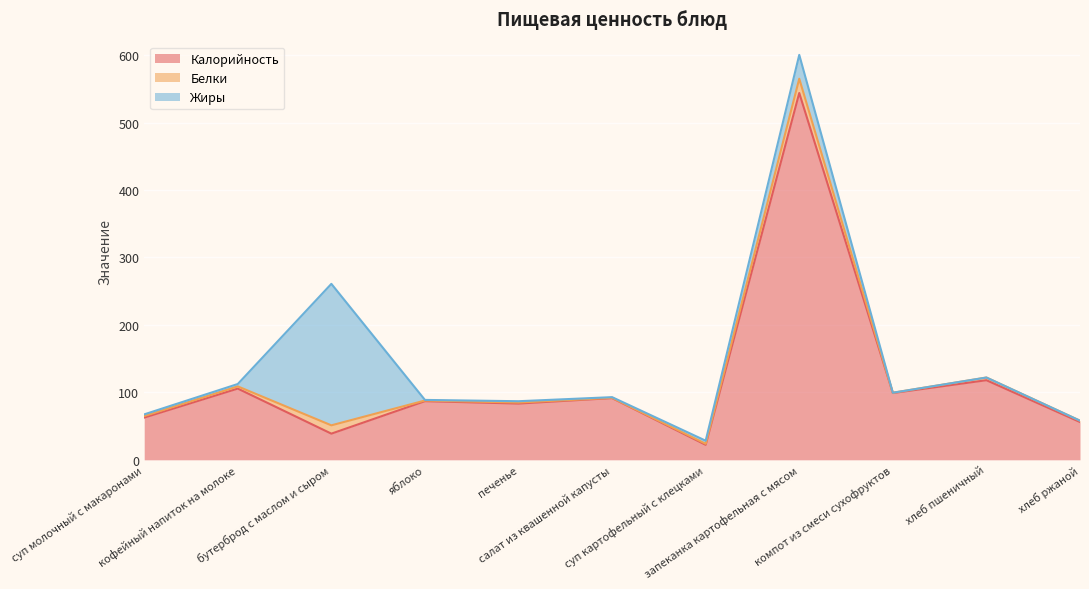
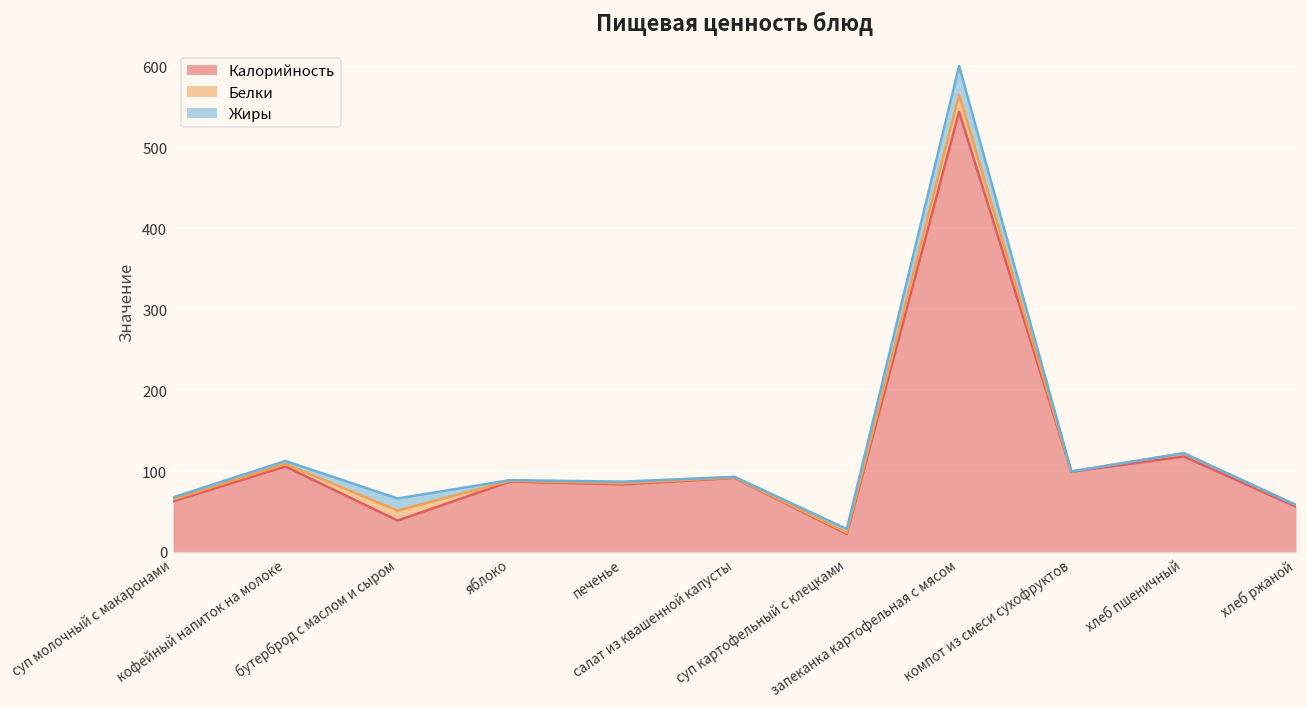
Жиры, бутерброд с маслом и сыром: 210 -> 10
